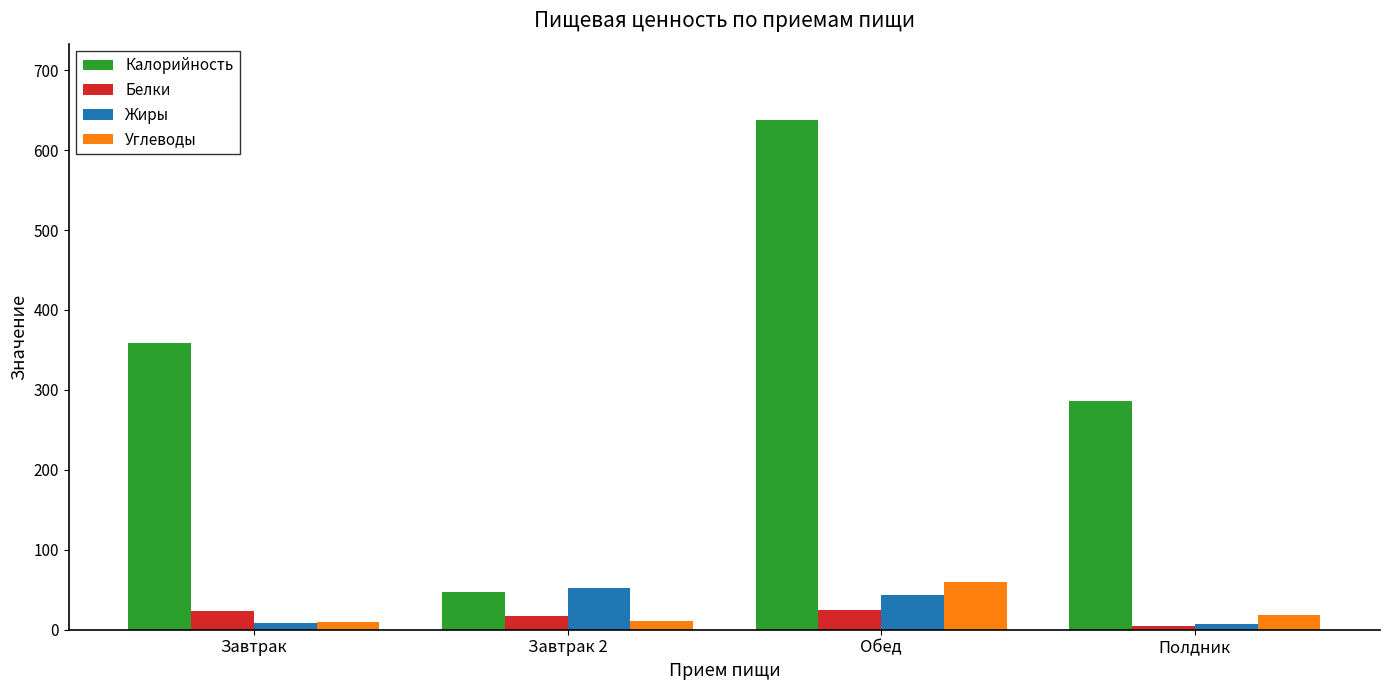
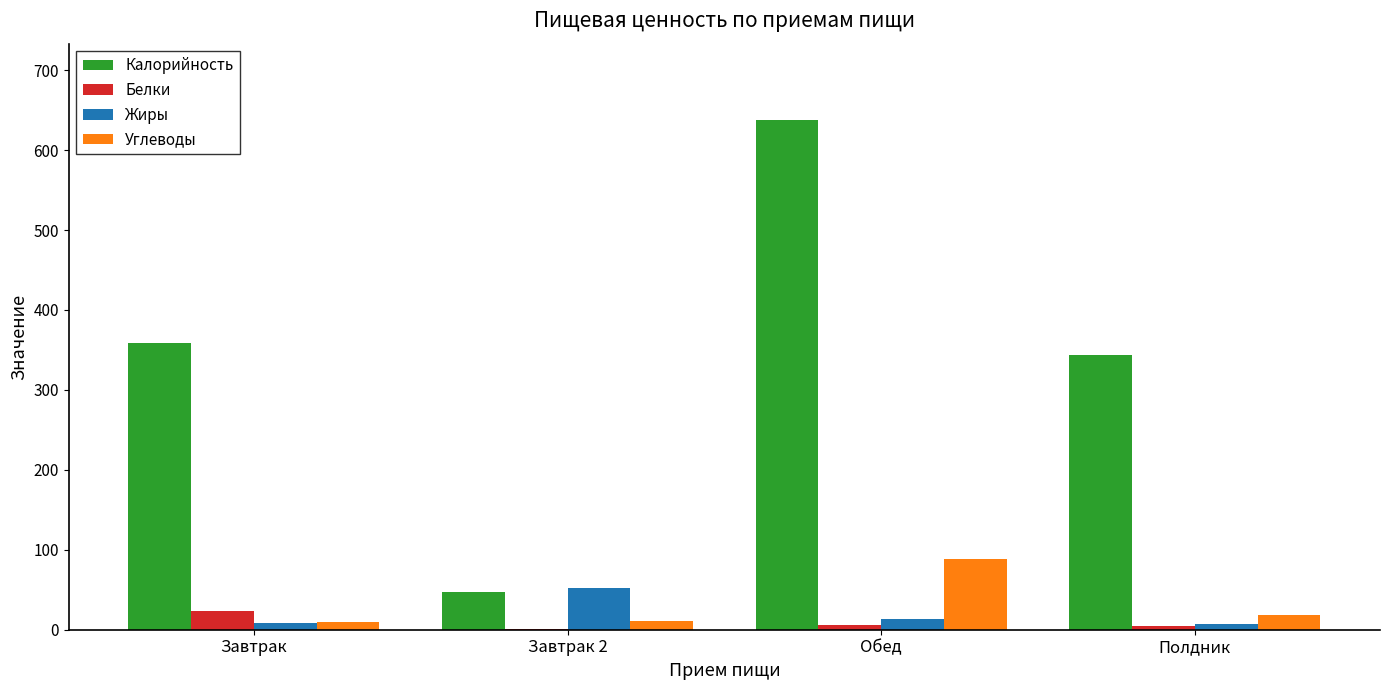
Белки, Завтрак 2: 20 -> 0
Белки, Обед: 20 -> 10
Жиры, Обед: 40 -> 10
Углеводы, Обед: 60 -> 90
Калорийность, Полдник: 290 -> 340
